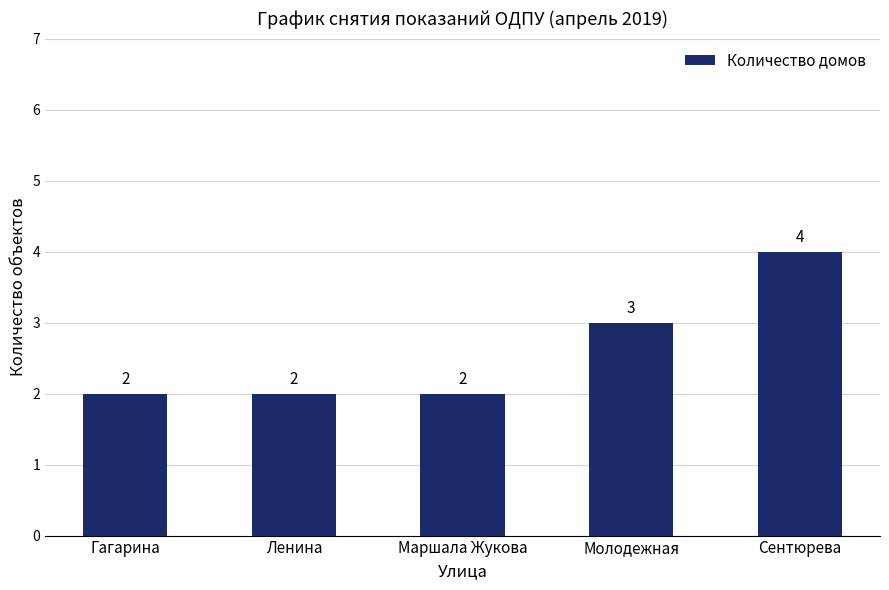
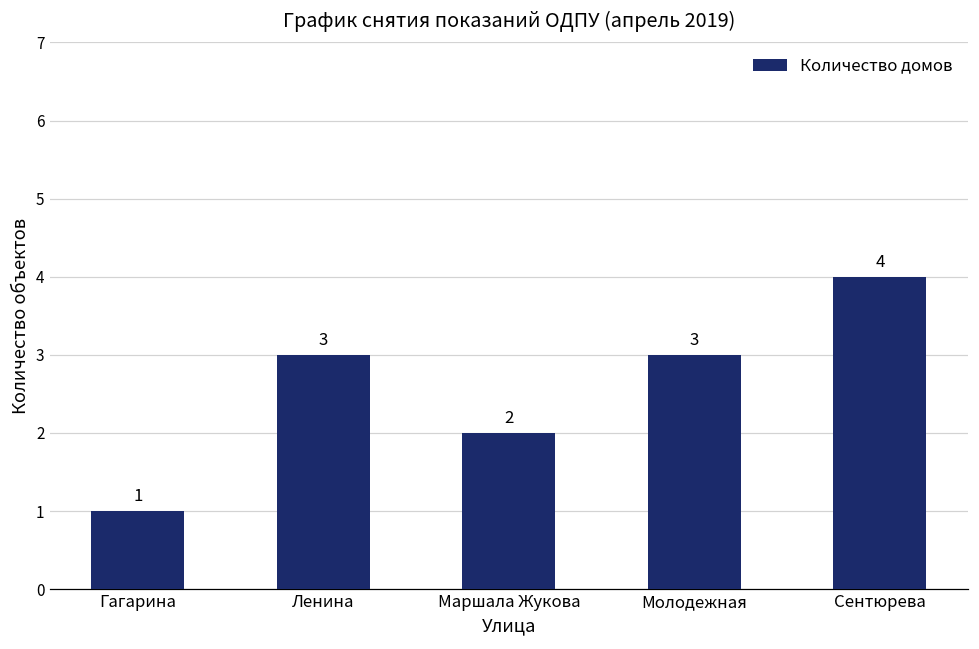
Гагарина: 2 -> 1
Ленина: 2 -> 3
